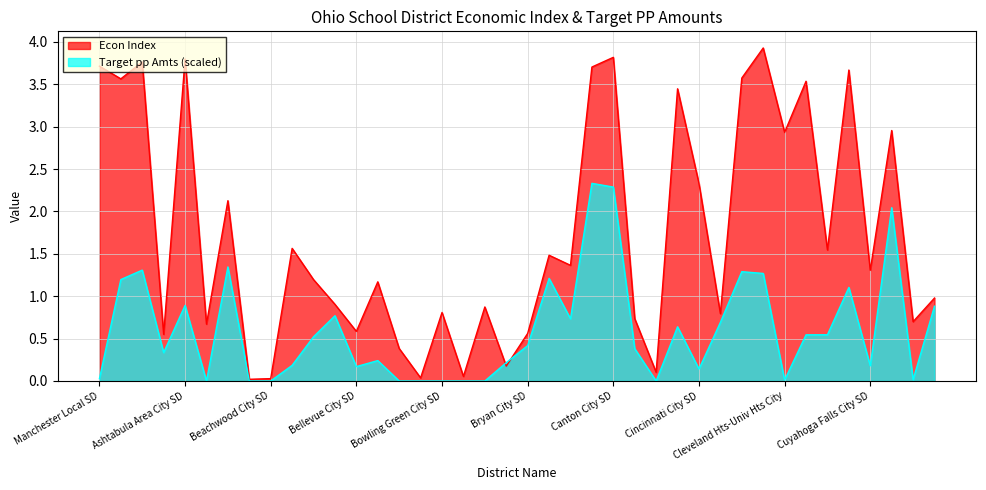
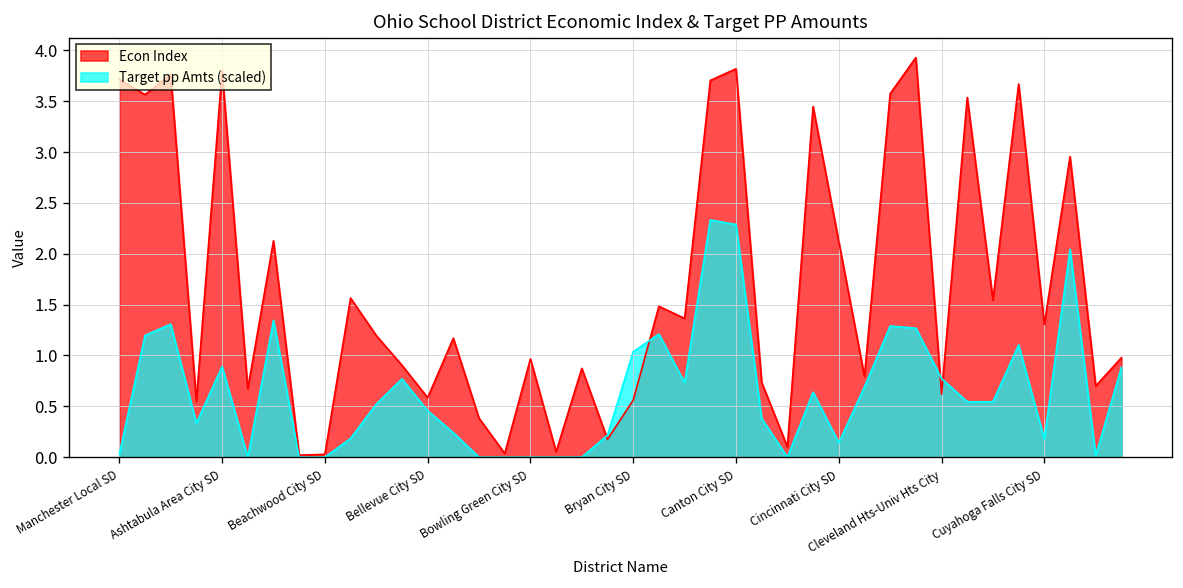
Target pp Amts (scaled), Bellevue City SD: 0.2 -> 0.5
Econ Index, Bowling Green City SD: 0.8 -> 1.0
Target pp Amts (scaled), Bryan City SD: 0.4 -> 1.0
Econ Index, Cincinnati City SD: 2.3 -> 2.1
Econ Index, Cleveland Hts-Univ Hts City: 2.9 -> 0.6
Target pp Amts (scaled), Cleveland Hts-Univ Hts City: 0.0 -> 0.8
